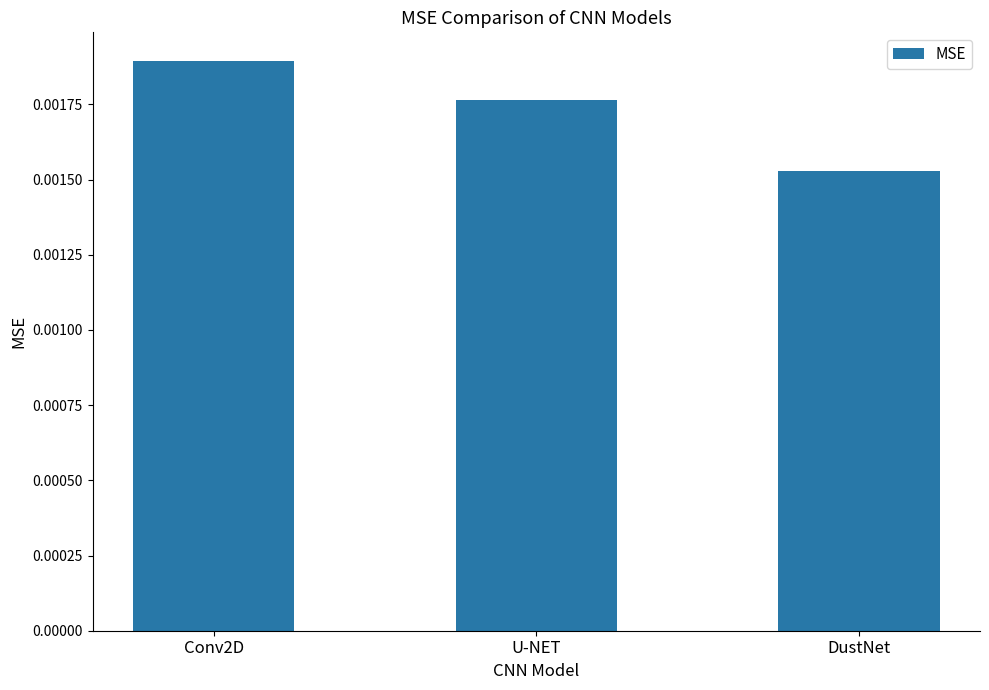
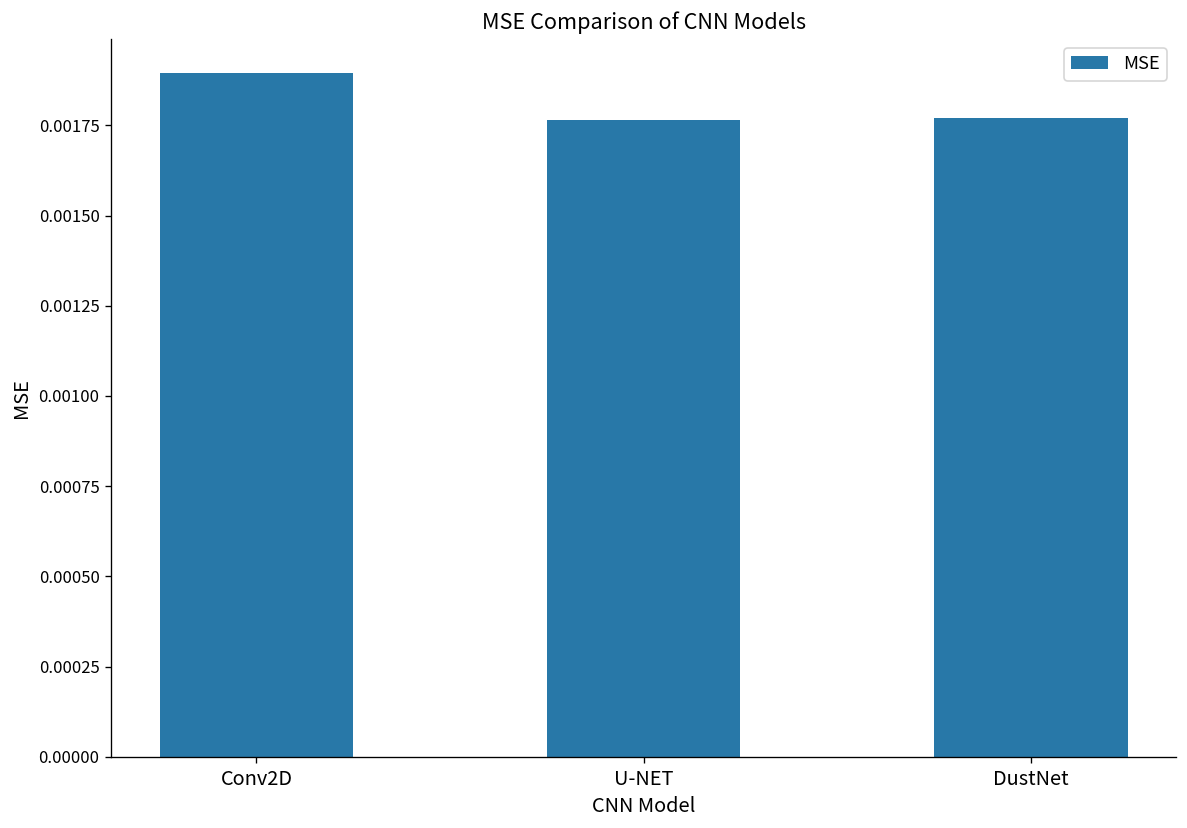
DustNet: 0.00153 -> 0.00177
